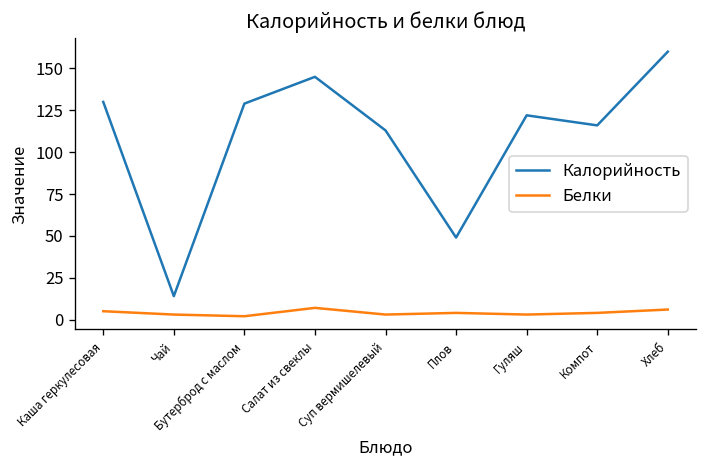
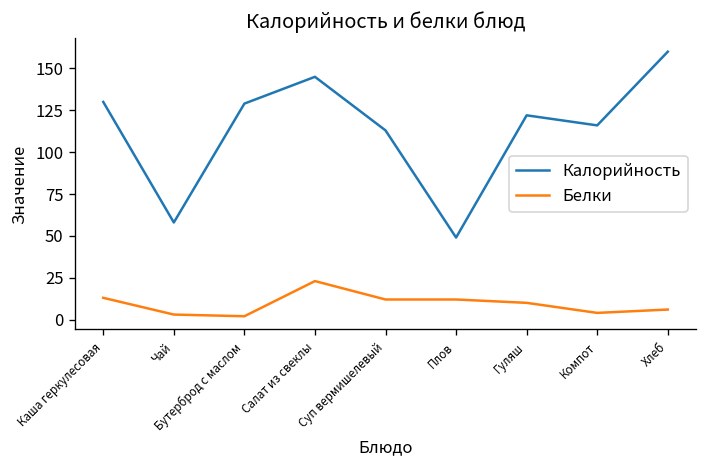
Белки, Каша геркулесовая: 5 -> 13
Калорийность, Чай: 14 -> 58
Белки, Салат из свеклы: 7 -> 23
Белки, Суп вермишелевый: 3 -> 12
Белки, Плов: 4 -> 12
Белки, Гуляш: 3 -> 10
